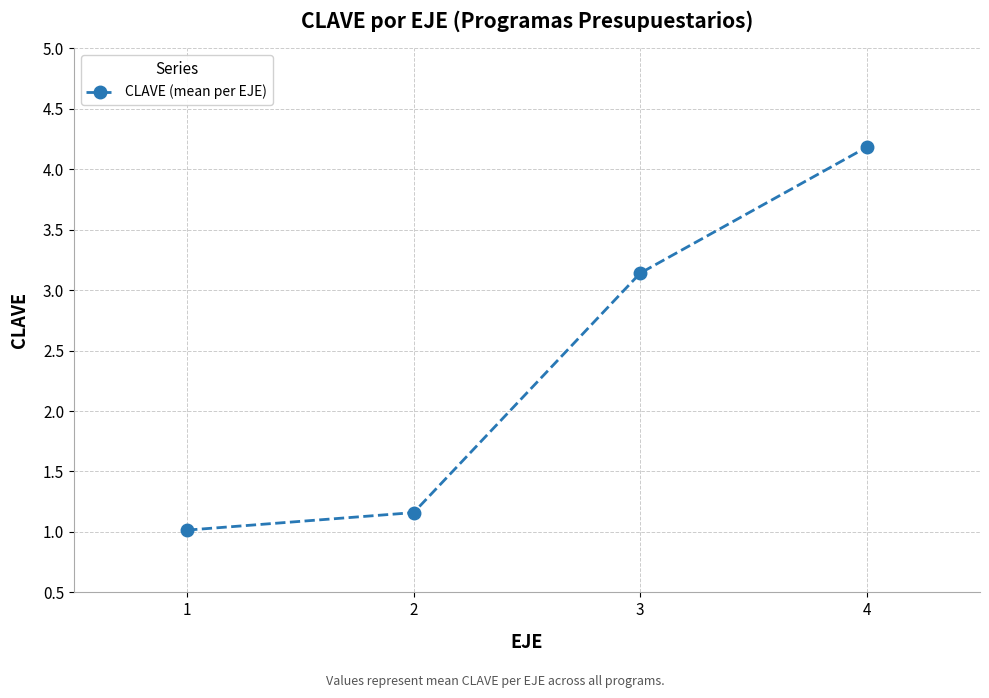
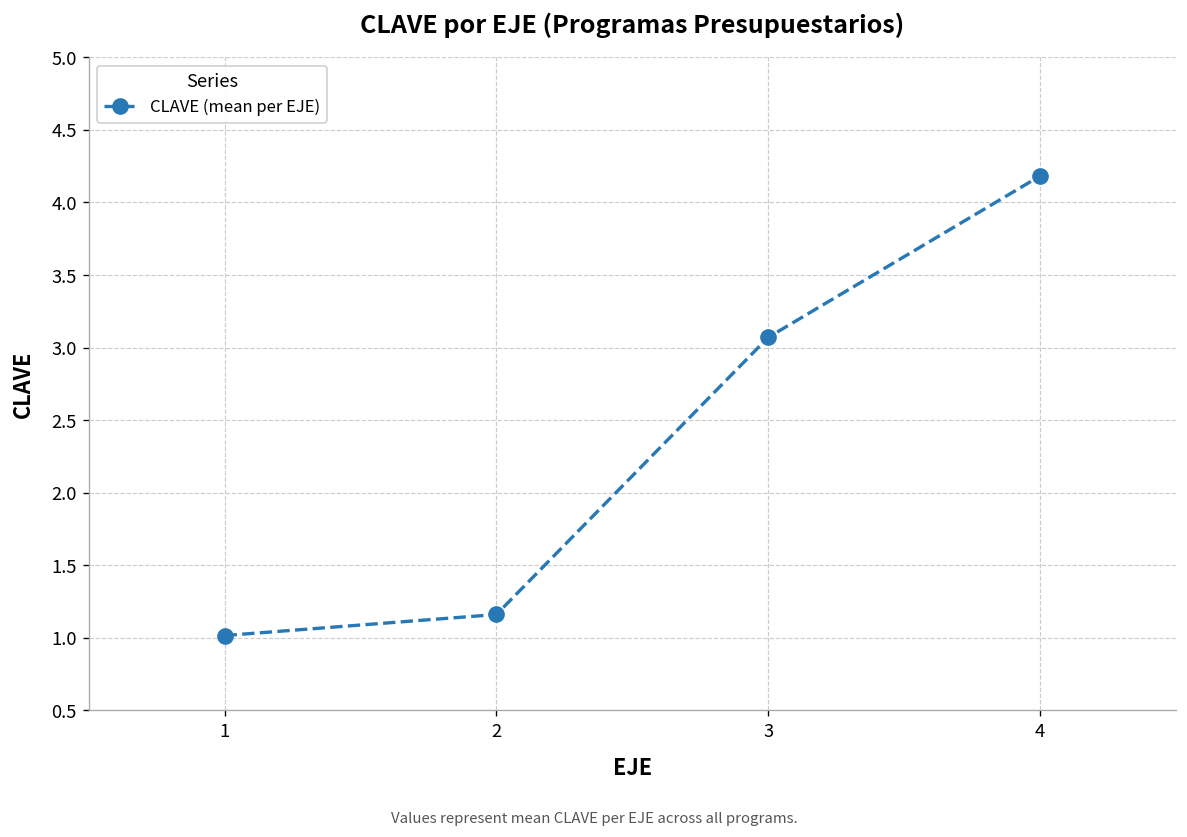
3: 3.14 -> 3.07
